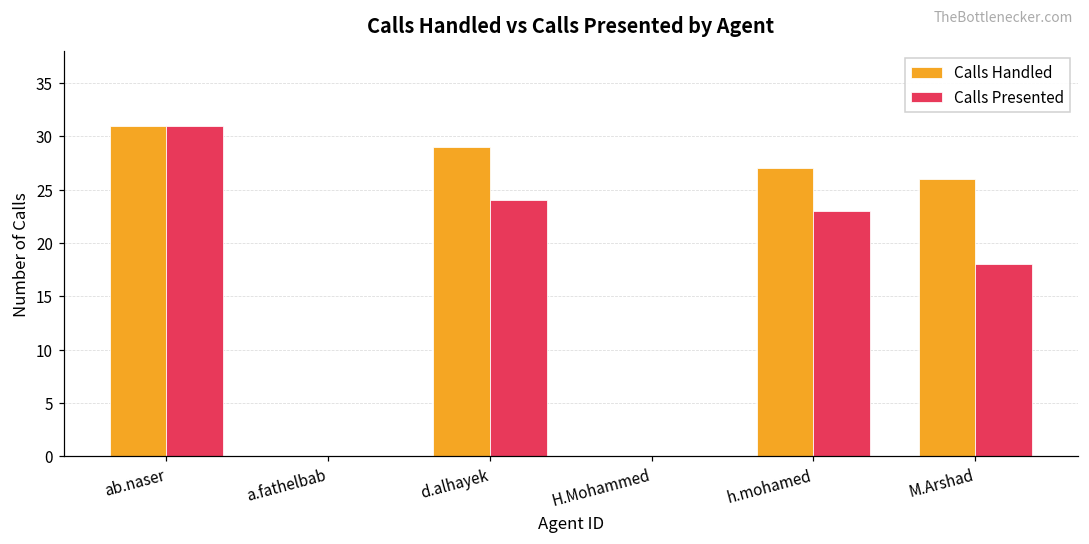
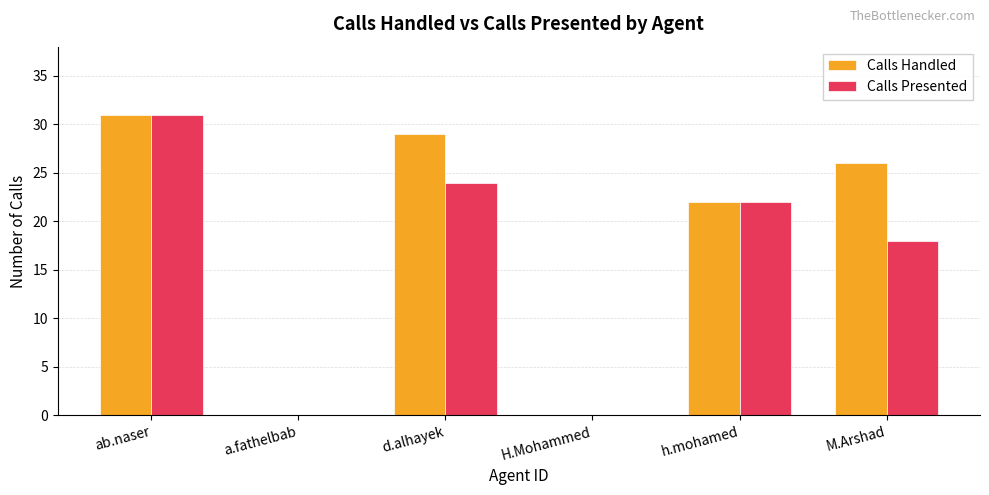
Calls Handled, h.mohamed: 27 -> 22
Calls Presented, h.mohamed: 23 -> 22
